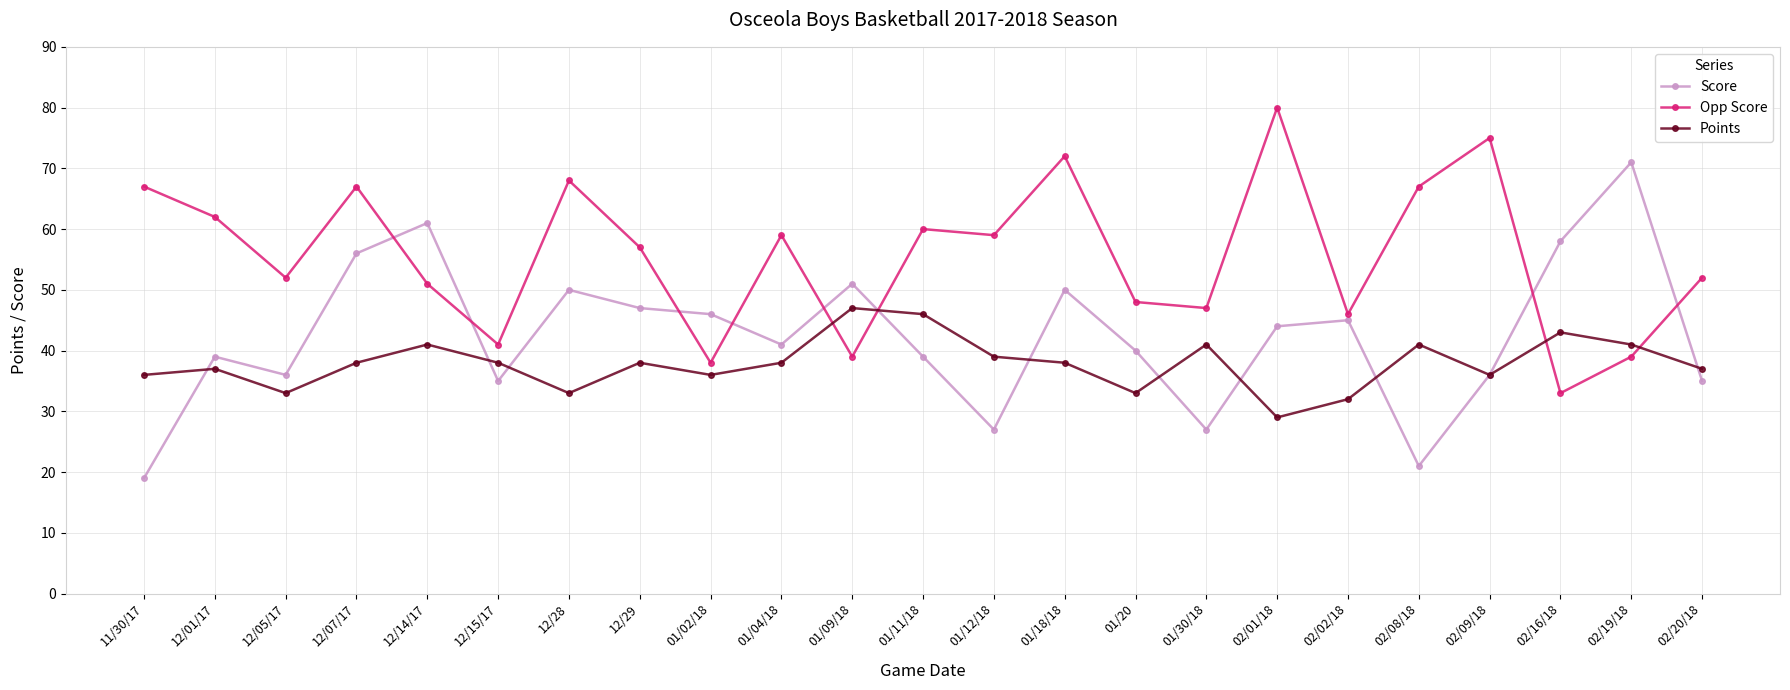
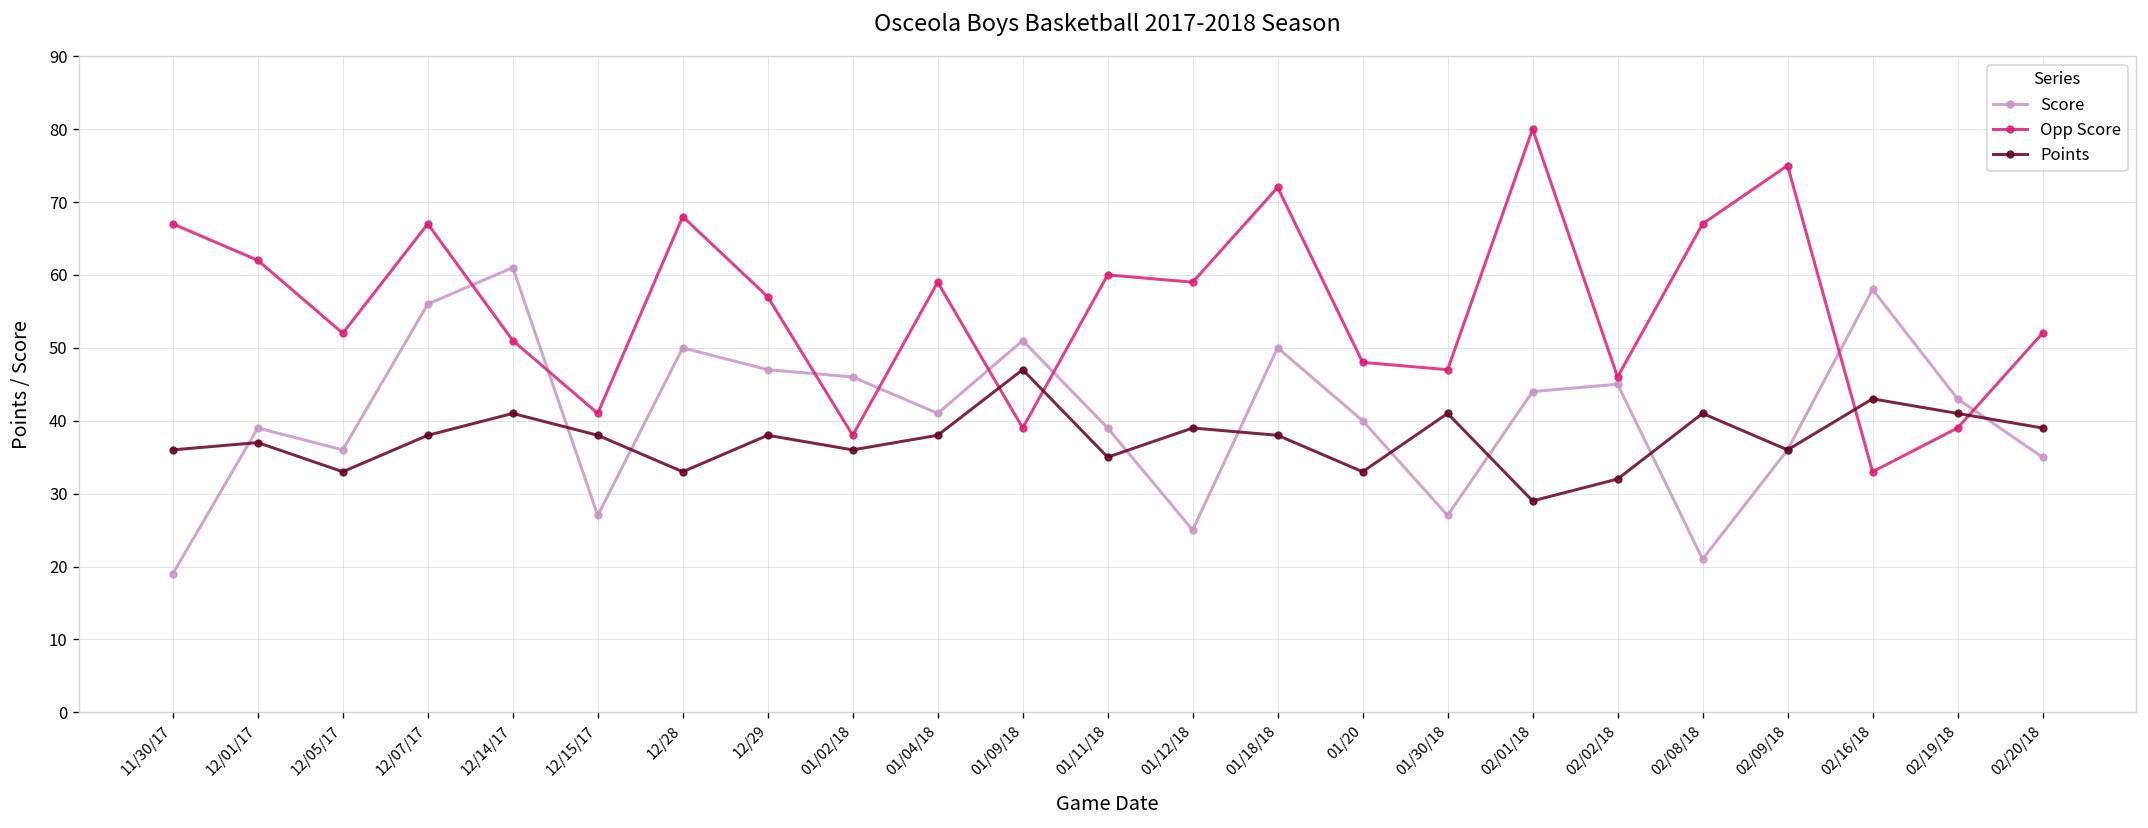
Score, 12/15/17: 35 -> 27
Points, 01/11/18: 46 -> 35
Score, 01/12/18: 27 -> 25
Score, 02/19/18: 71 -> 43
Points, 02/20/18: 37 -> 39
